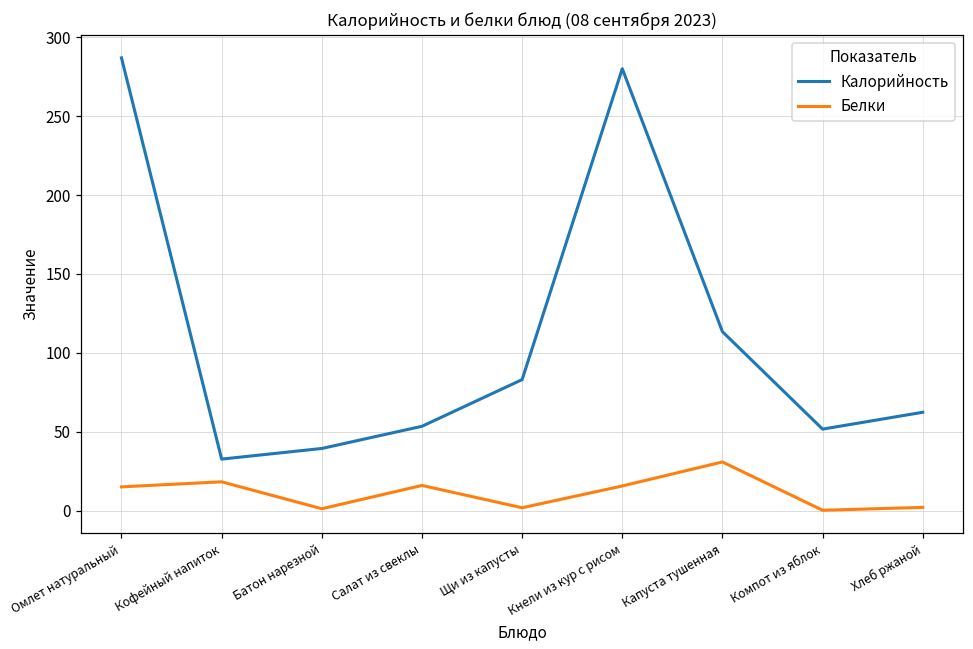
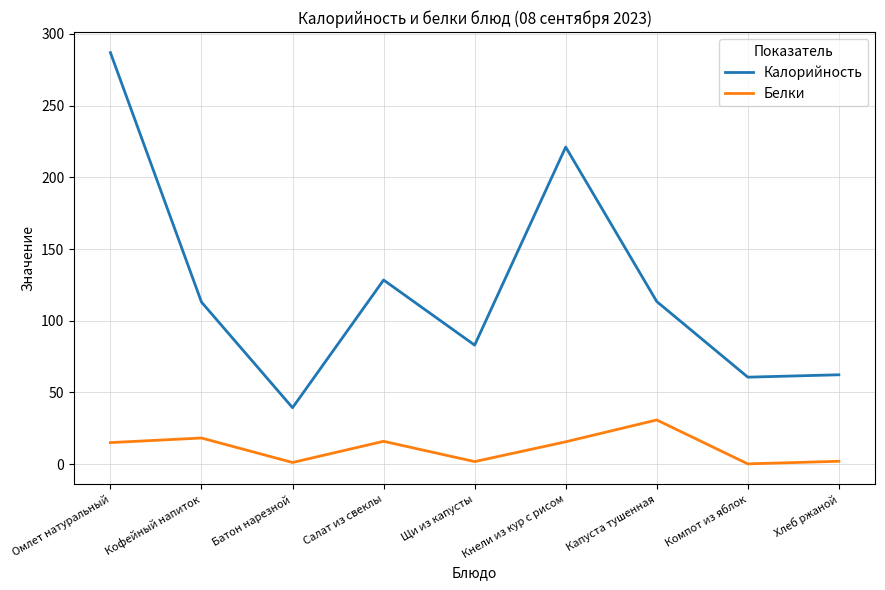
Калорийность, Кофейный напиток: 33 -> 113
Калорийность, Салат из свеклы: 53 -> 128
Калорийность, Кнели из кур с рисом: 280 -> 221
Калорийность, Компот из яблок: 52 -> 61
